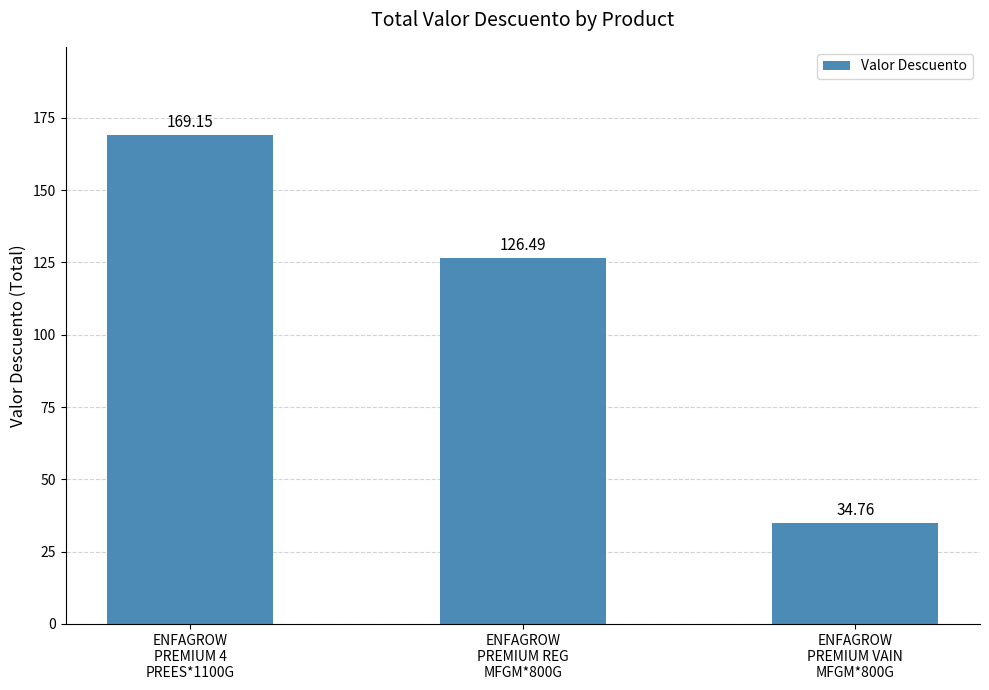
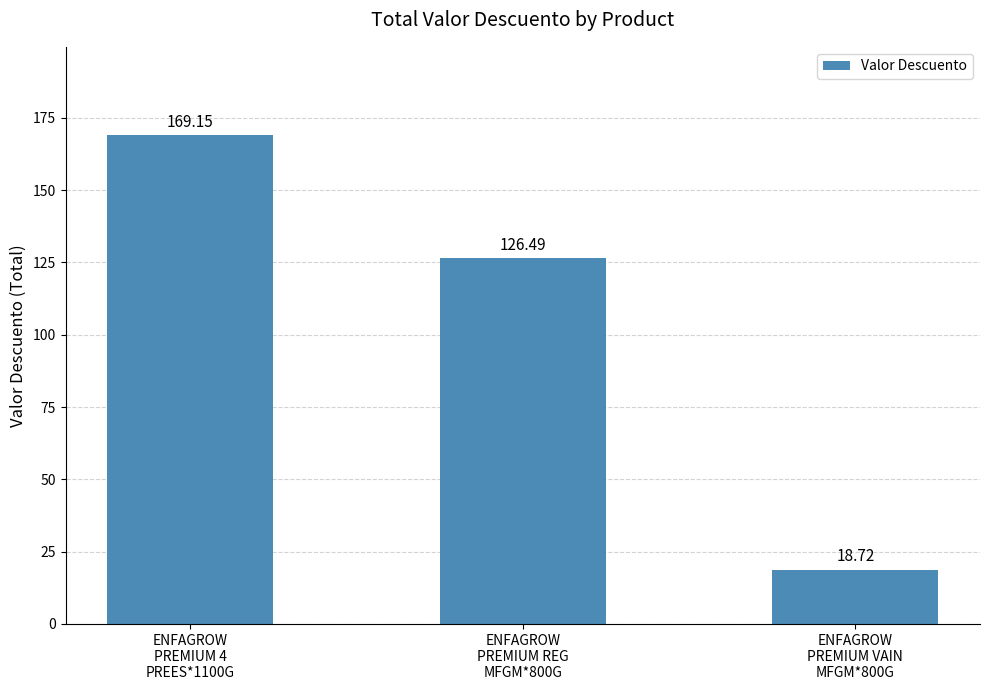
ENFAGROW PREMIUM VAIN MFGM*800G: 34.76 -> 18.72
